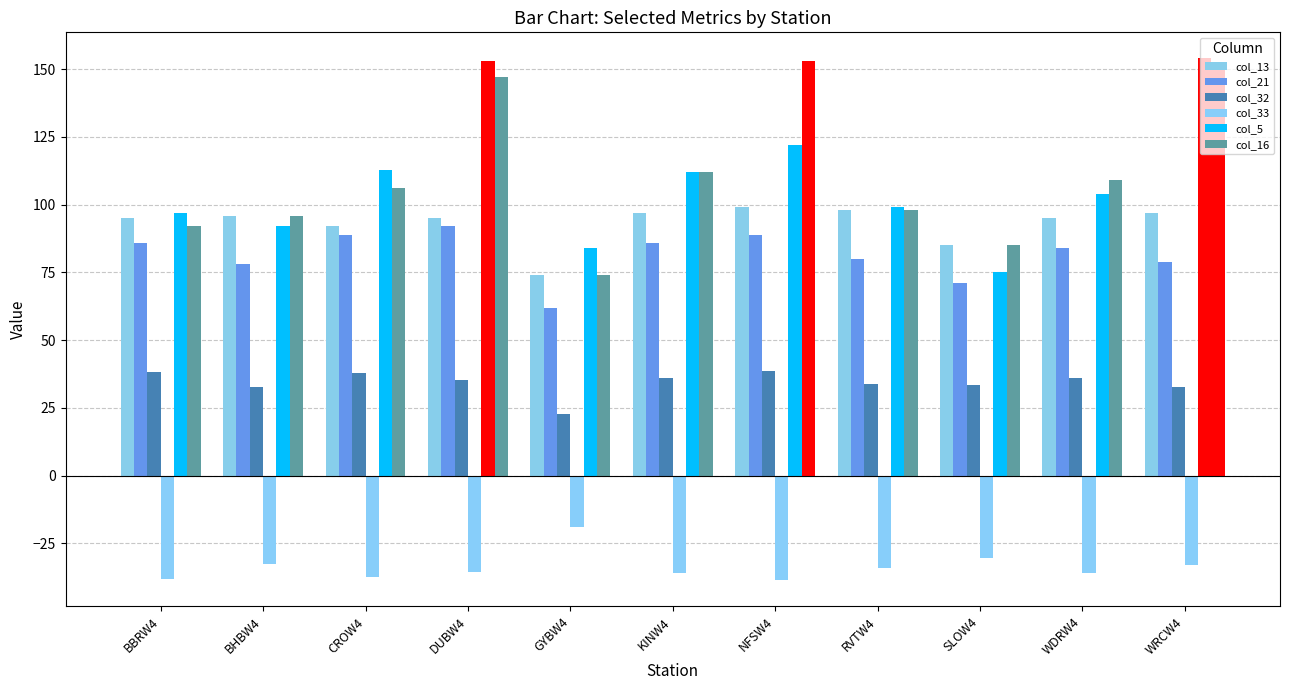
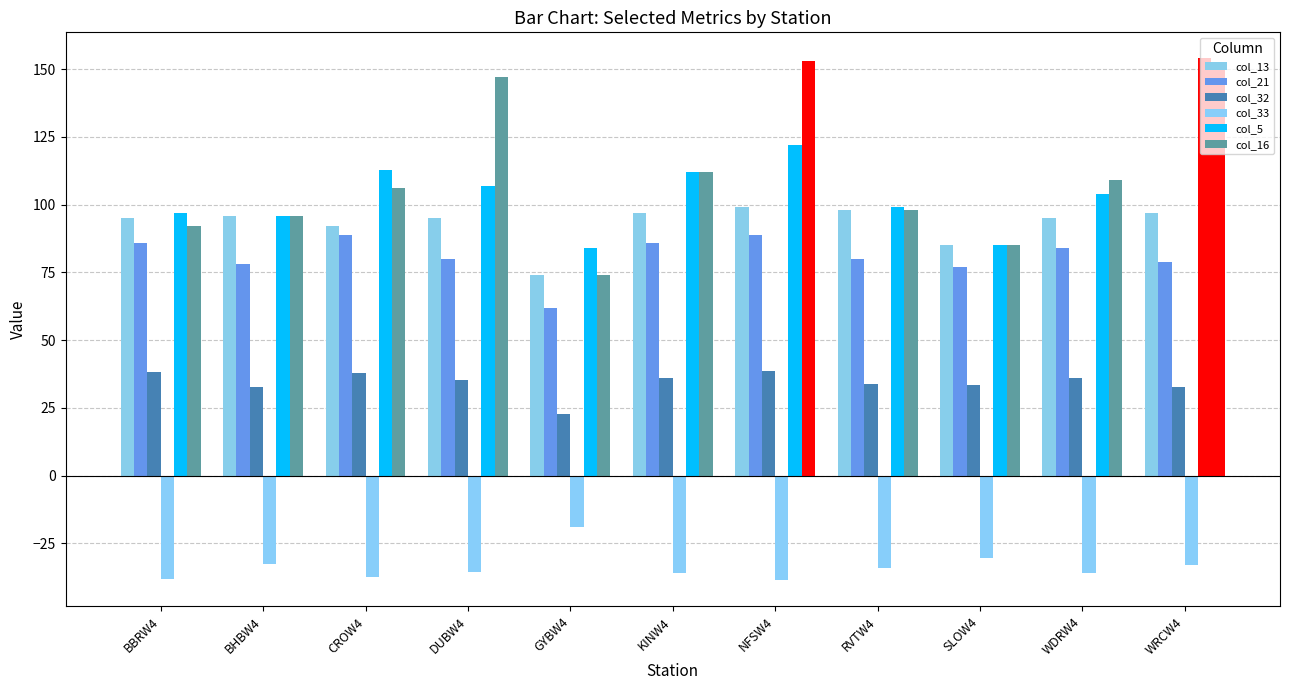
col_5, BHBW4: 92 -> 96
col_21, DUBW4: 92 -> 80
col_5, DUBW4: 153 -> 107
col_21, SLOW4: 71 -> 77
col_5, SLOW4: 75 -> 85
